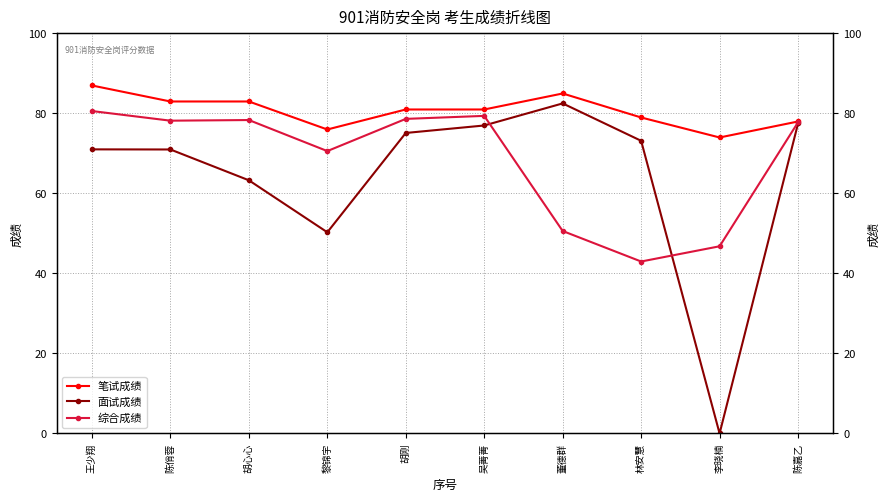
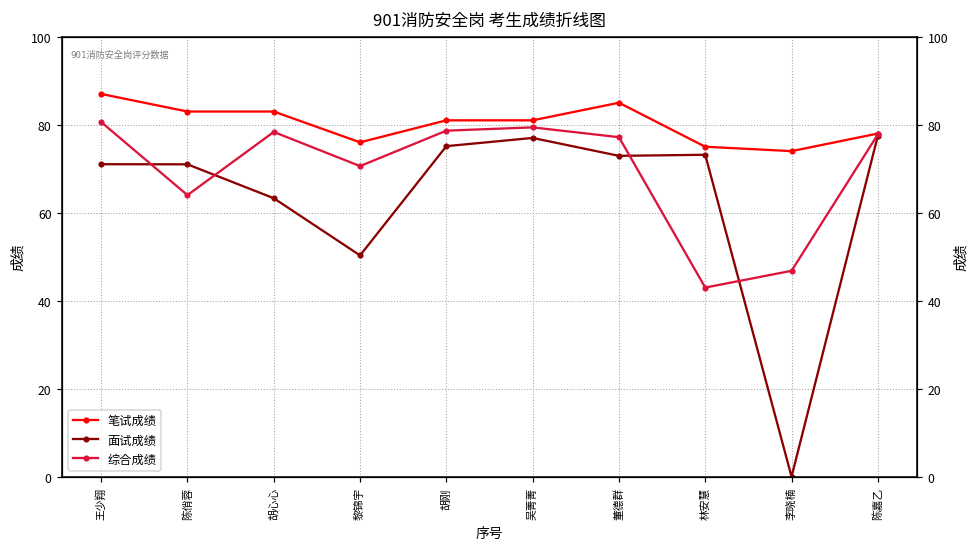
综合成绩, 陈俏蓉: 78 -> 64
面试成绩, 董德群: 83 -> 73
综合成绩, 董德群: 51 -> 77
笔试成绩, 林安慧: 79 -> 75
